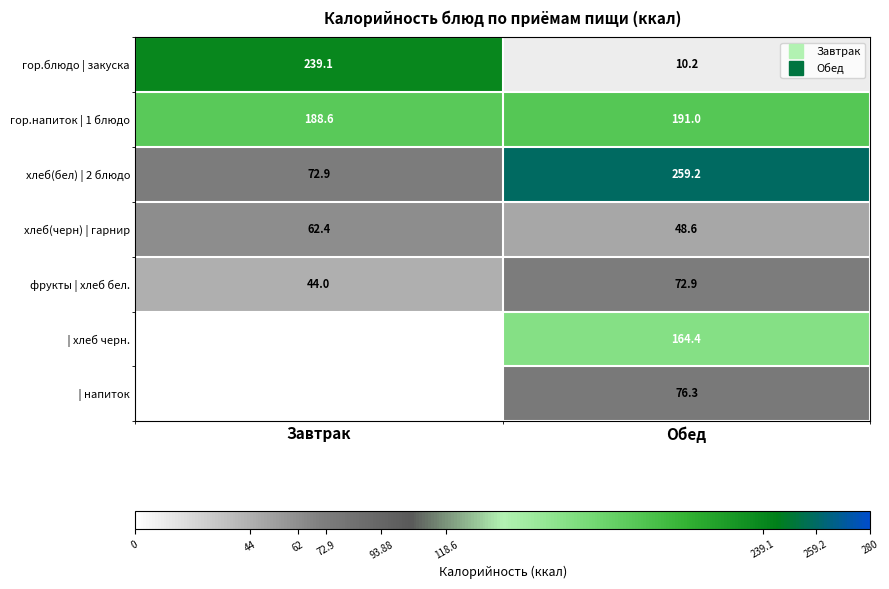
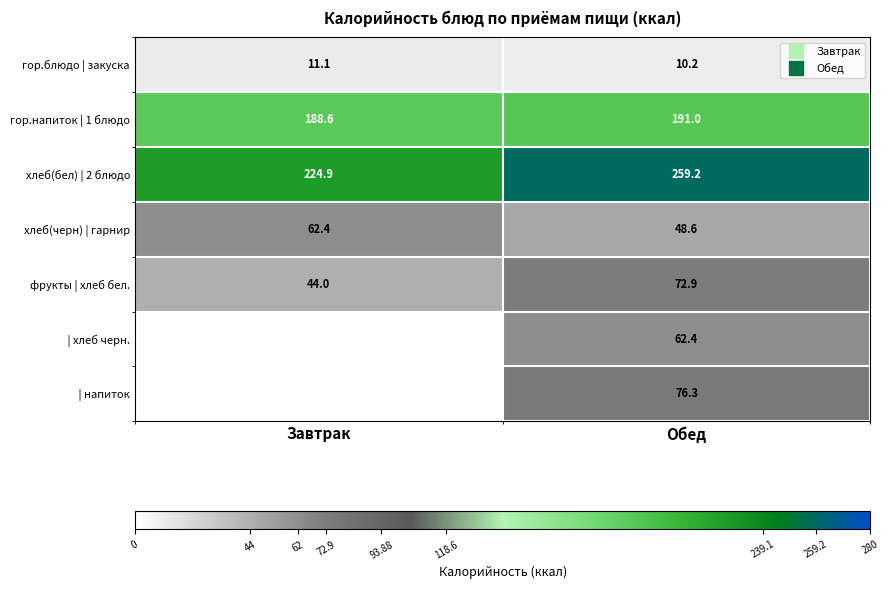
гор.блюдо | закуска, Завтрак: 239.1 -> 11.1
хлеб(бел) | 2 блюдо, Завтрак: 72.9 -> 224.9
| хлеб черн., Обед: 164.4 -> 62.4
